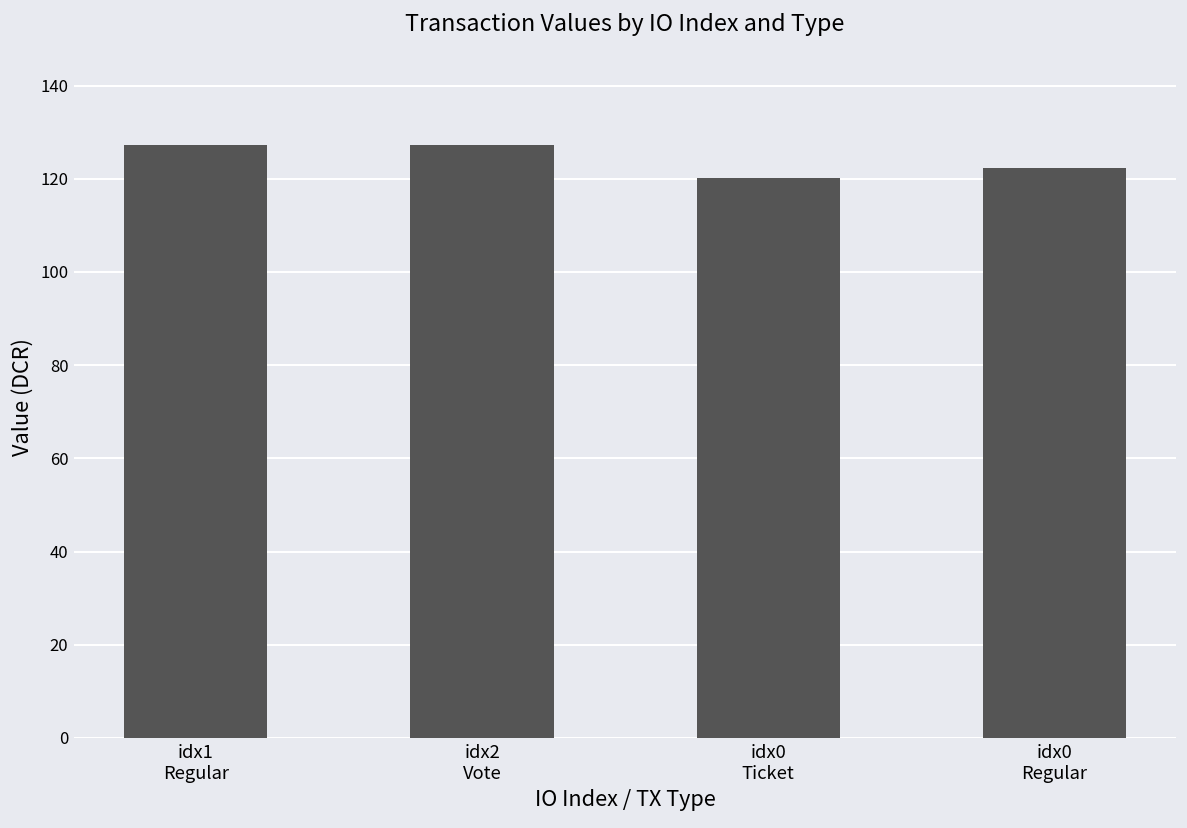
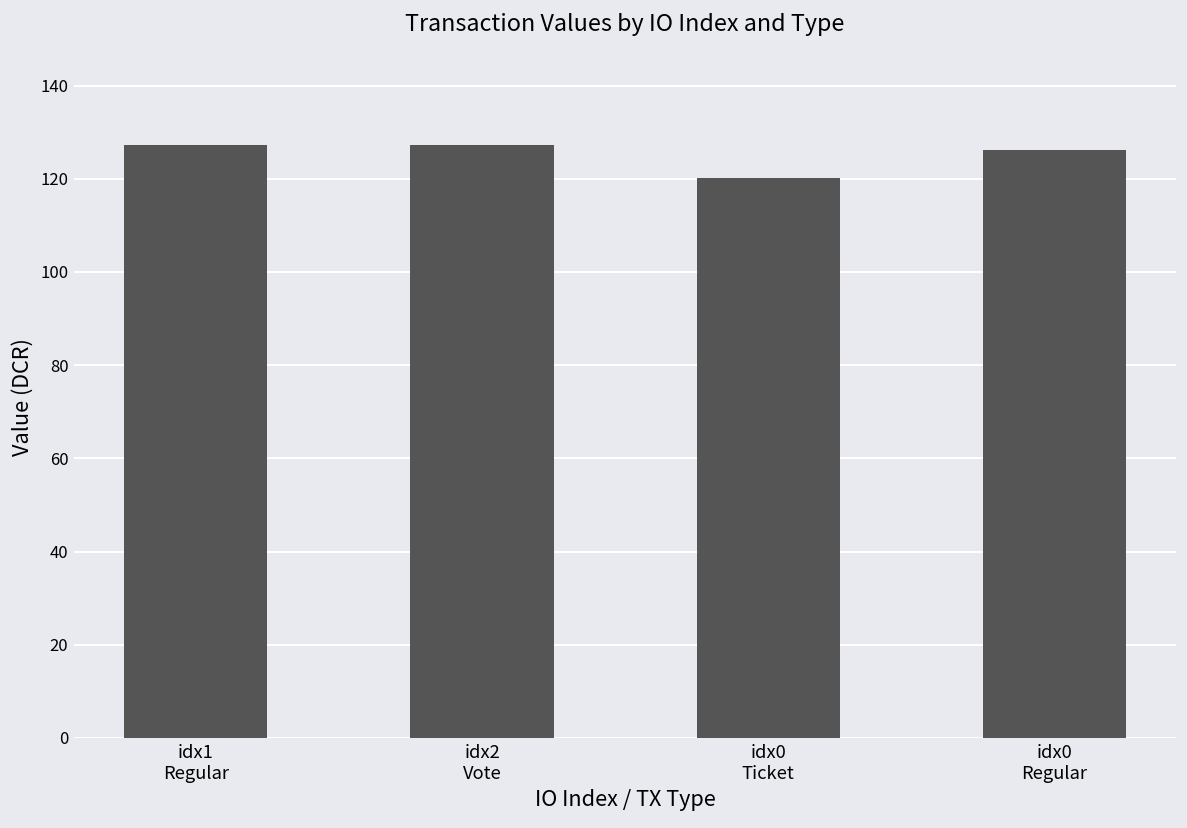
idx0 Regular: 122 -> 126
